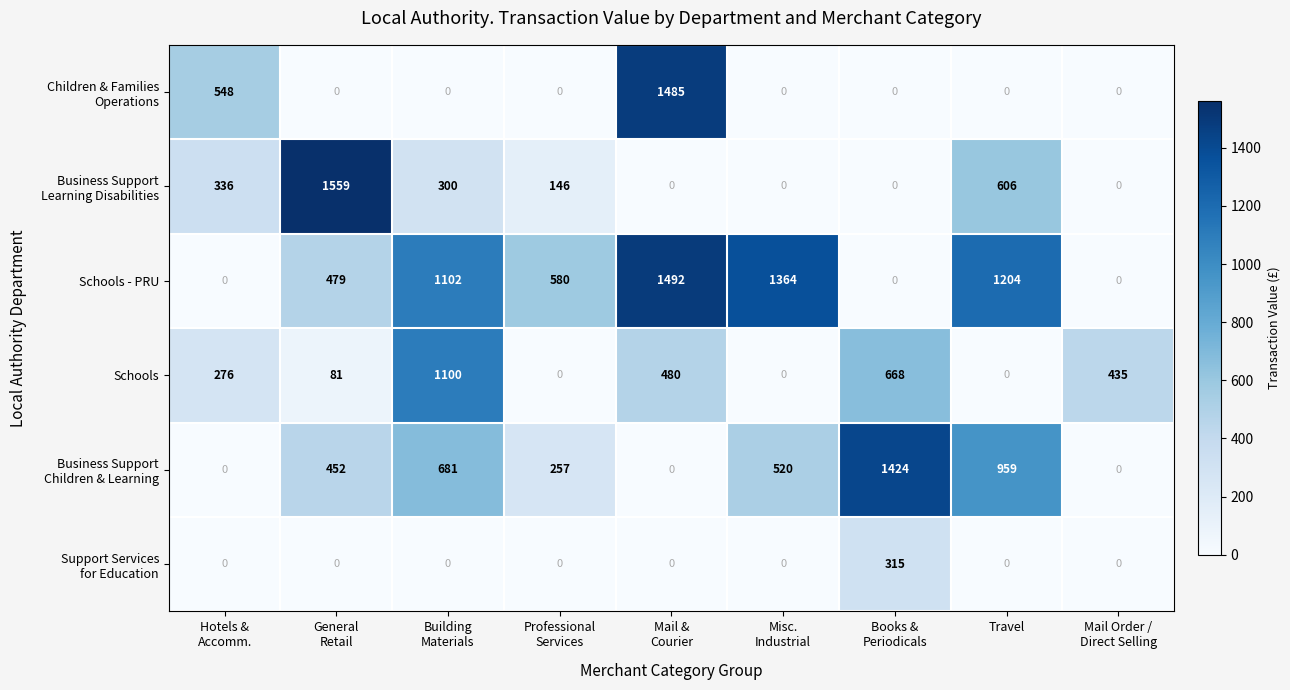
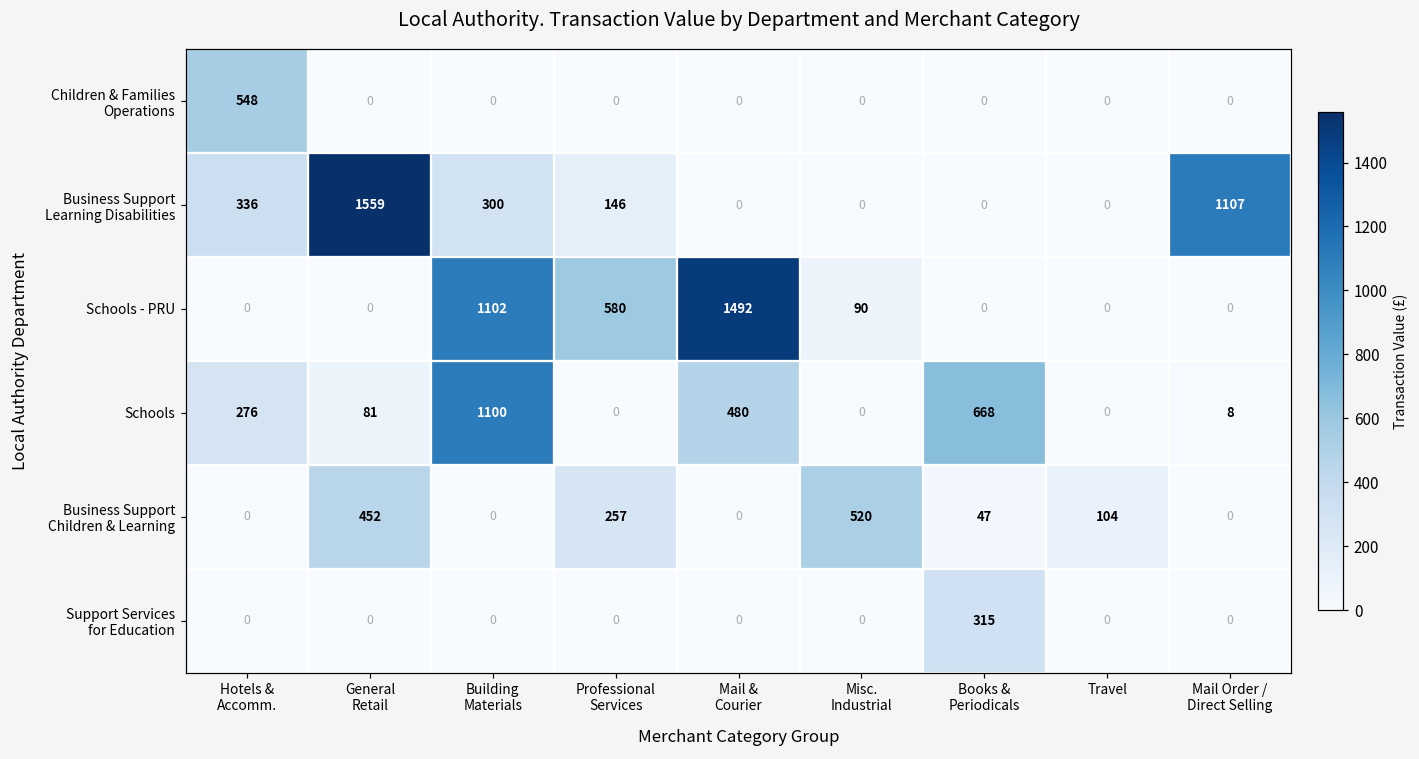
Children & Families Operations, Mail & Courier: 1485 -> 0
Business Support Learning Disabilities, Travel: 606 -> 0
Business Support Learning Disabilities, Mail Order / Direct Selling: 0 -> 1107
Schools - PRU, General Retail: 479 -> 0
Schools - PRU, Misc. Industrial: 1364 -> 90
Schools - PRU, Travel: 1204 -> 0
Schools, Mail Order / Direct Selling: 435 -> 8
Business Support Children & Learning, Building Materials: 681 -> 0
Business Support Children & Learning, Books & Periodicals: 1424 -> 47
Business Support Children & Learning, Travel: 959 -> 104
